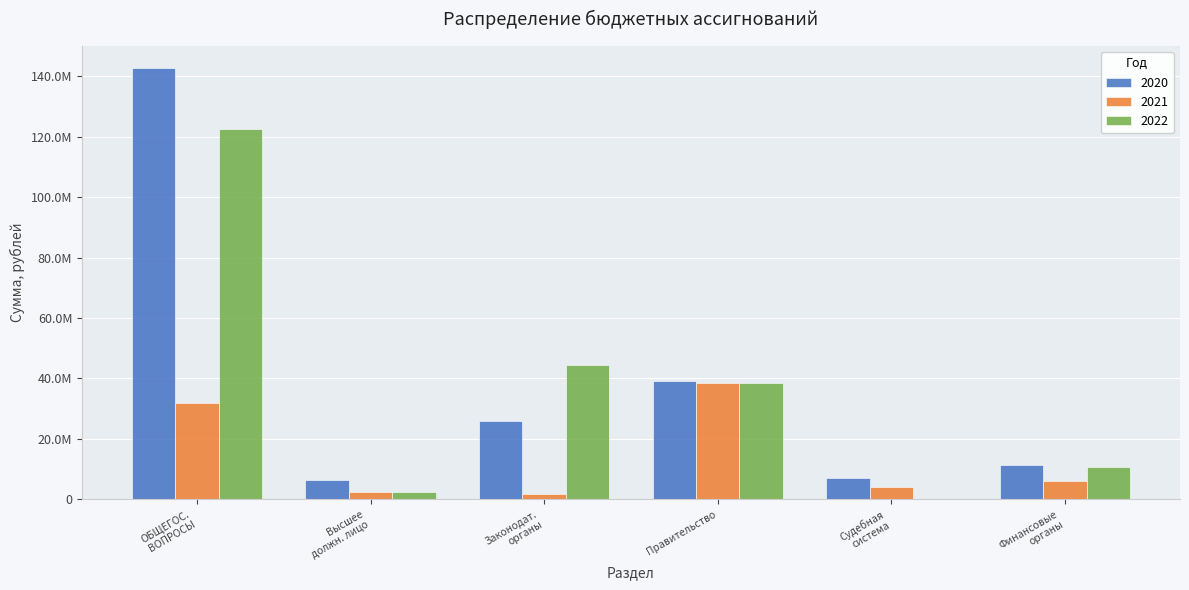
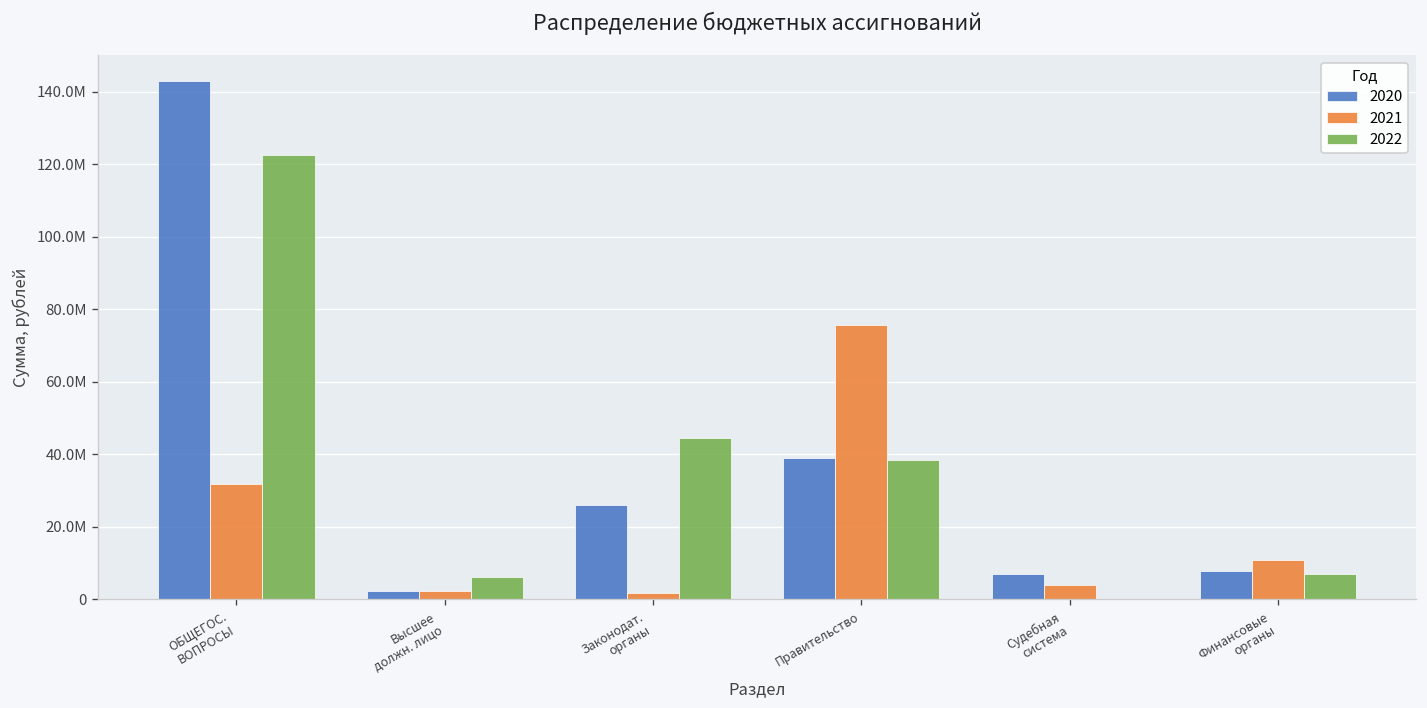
2020, Высшее должн. лицо: 7000000 -> 2000000
2022, Высшее должн. лицо: 2000000 -> 6000000
2021, Правительство: 38000000 -> 76000000
2020, Финансовые органы: 11000000 -> 8000000
2021, Финансовые органы: 6000000 -> 11000000
2022, Финансовые органы: 11000000 -> 7000000
